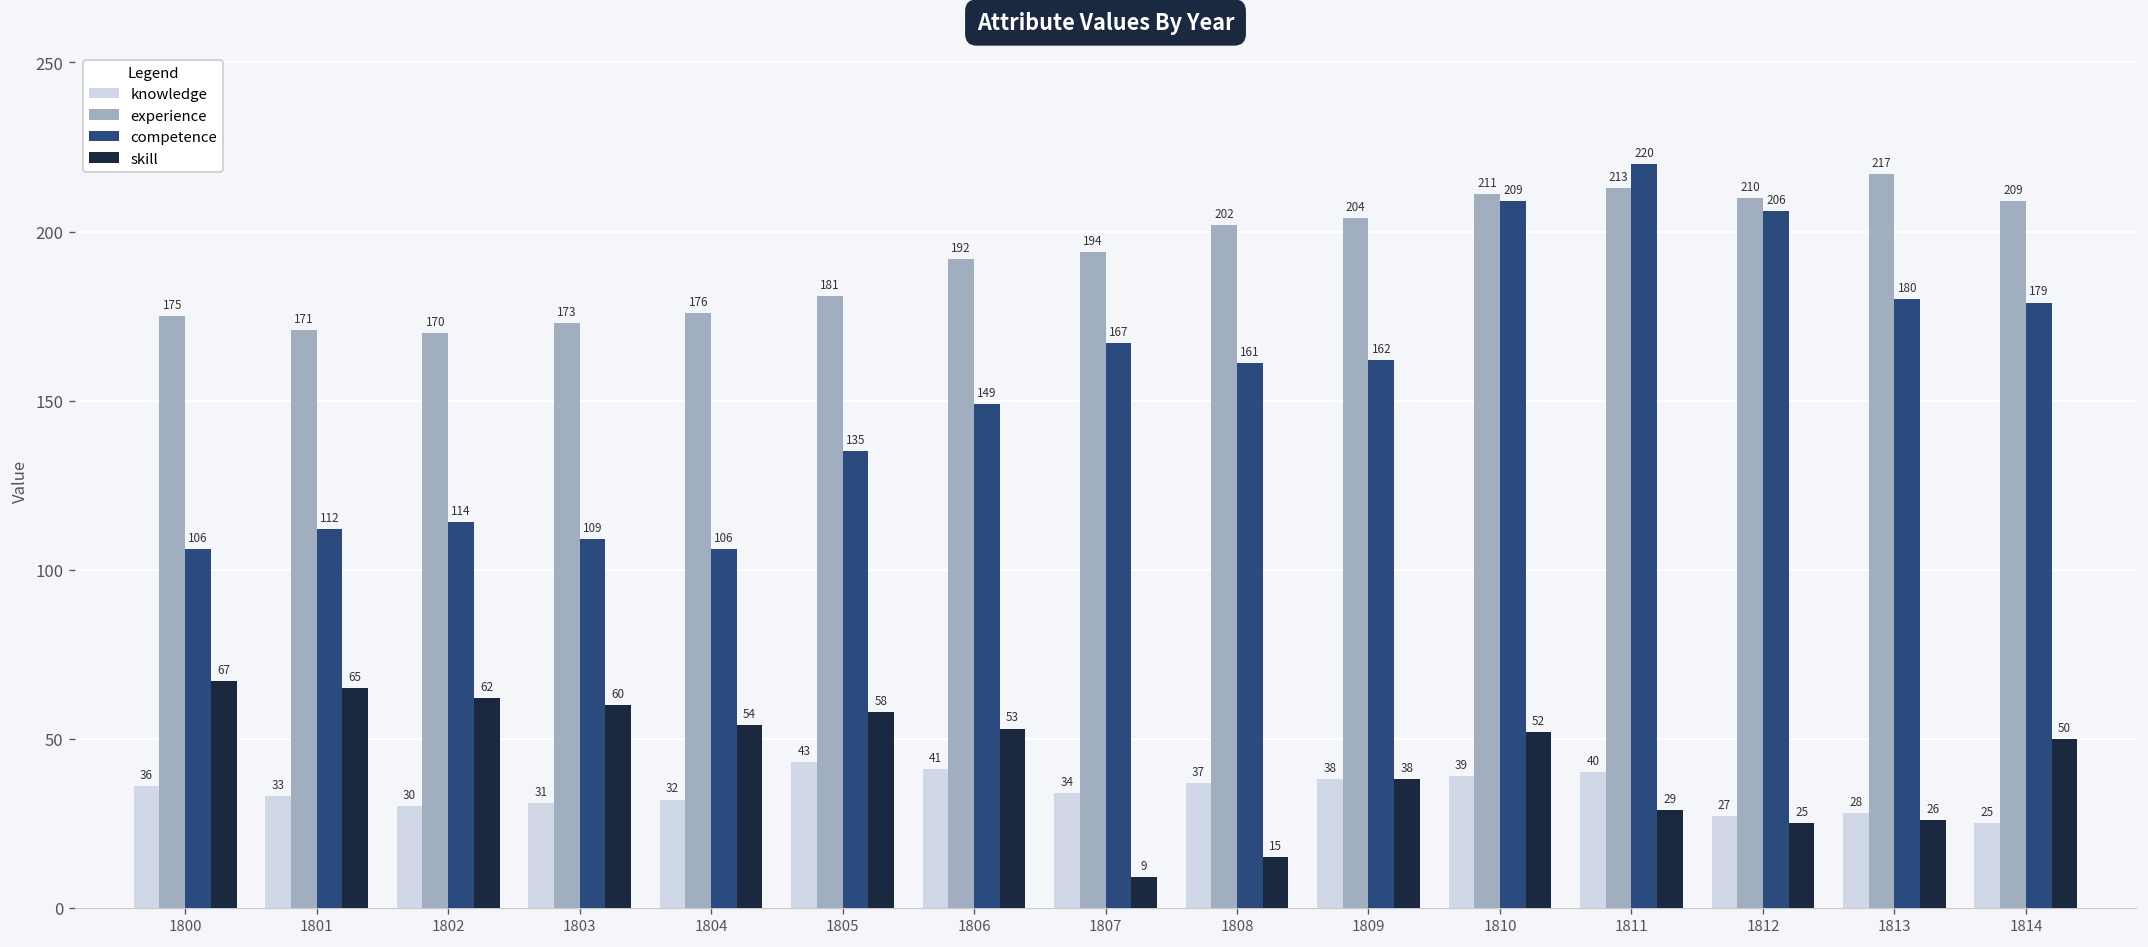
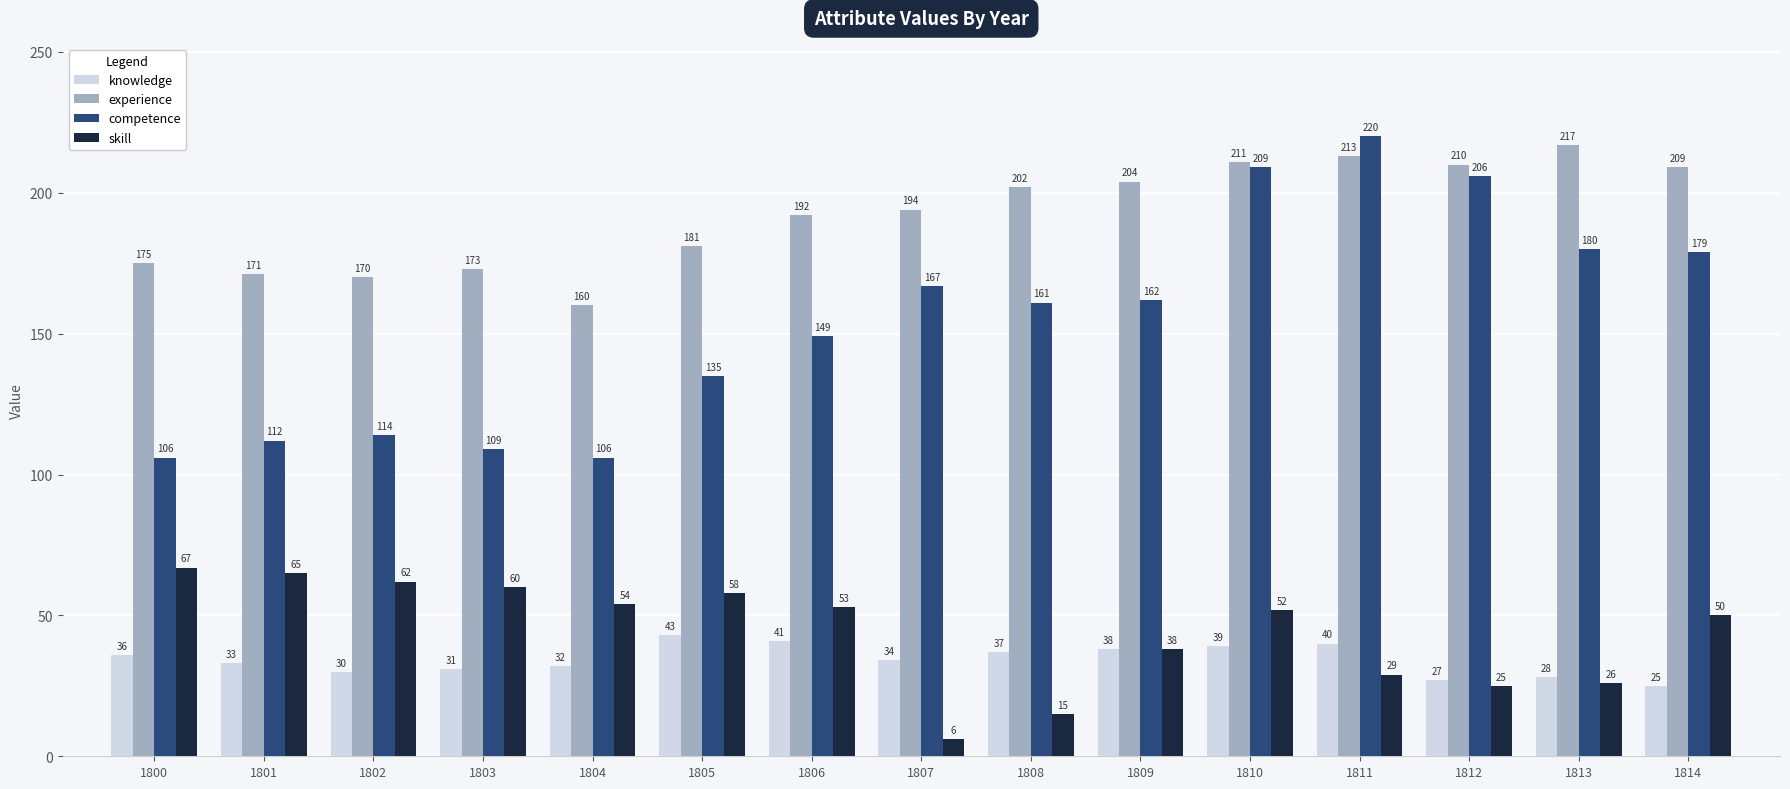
experience, 1804: 176 -> 160
skill, 1807: 9 -> 6
